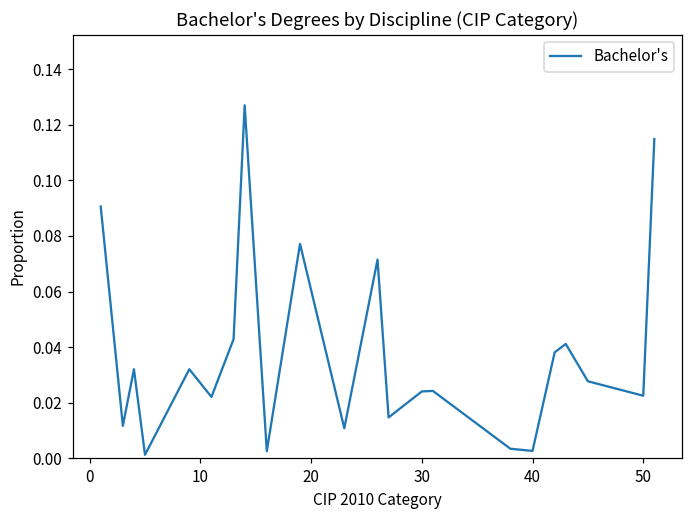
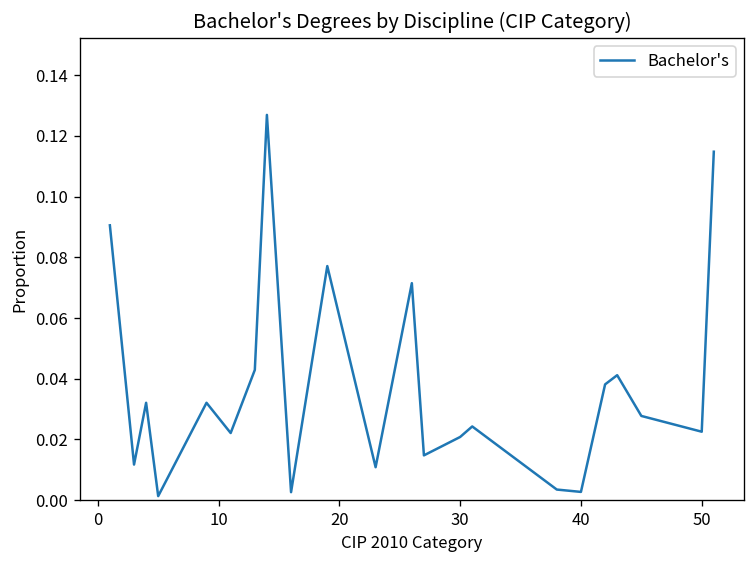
30: 0.024 -> 0.021
